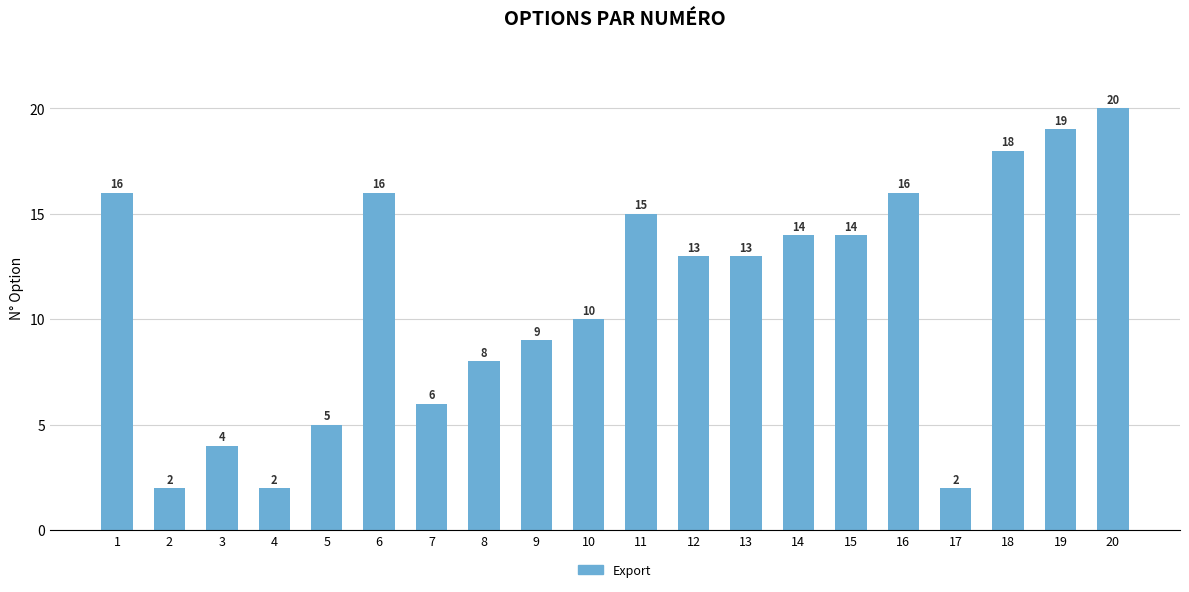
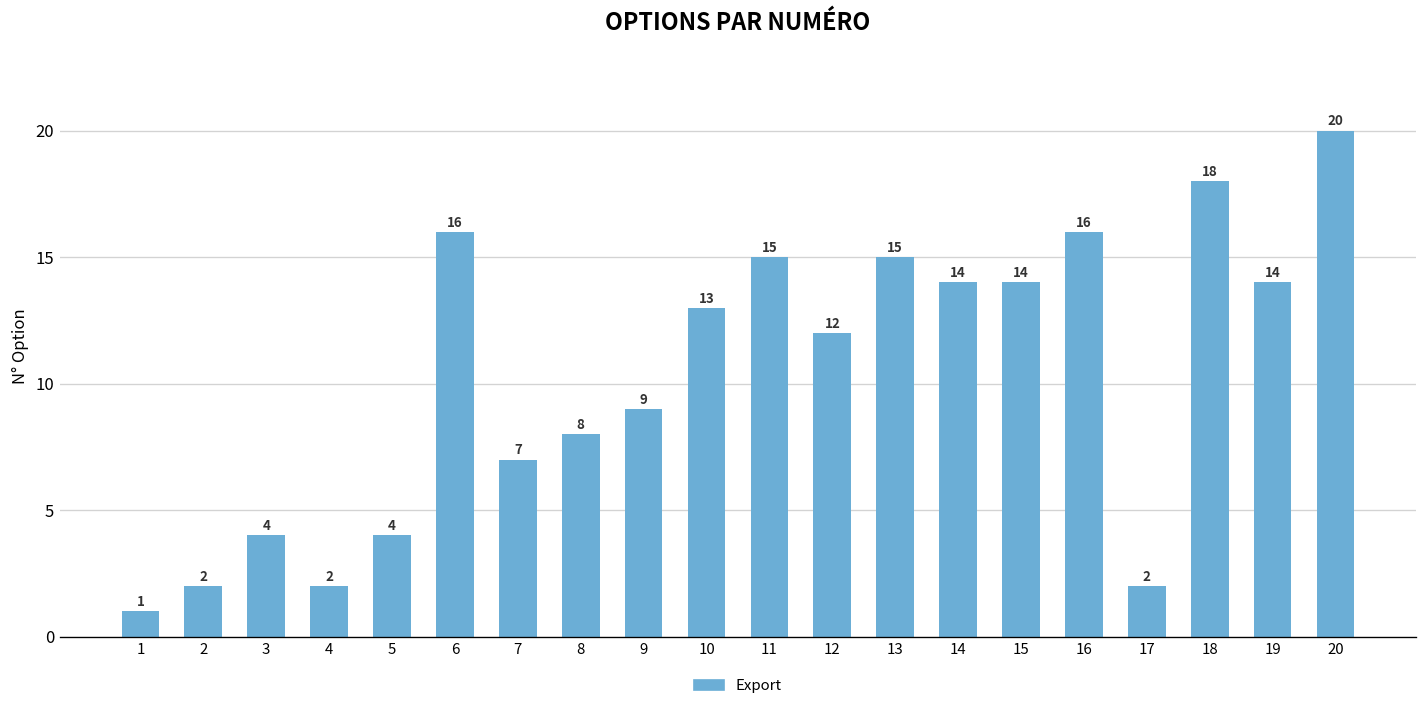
1: 16 -> 1
5: 5 -> 4
7: 6 -> 7
10: 10 -> 13
12: 13 -> 12
13: 13 -> 15
19: 19 -> 14
